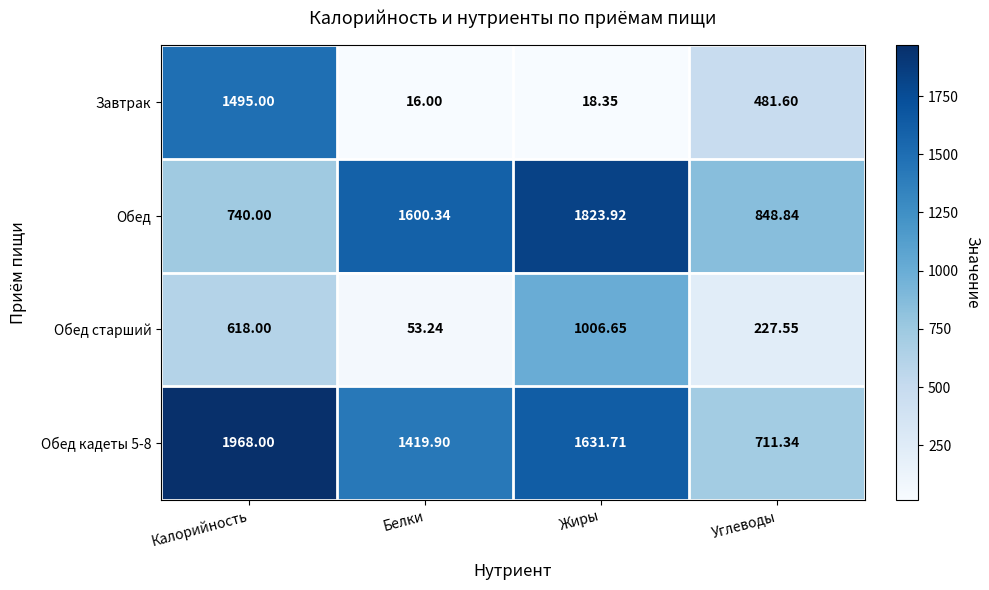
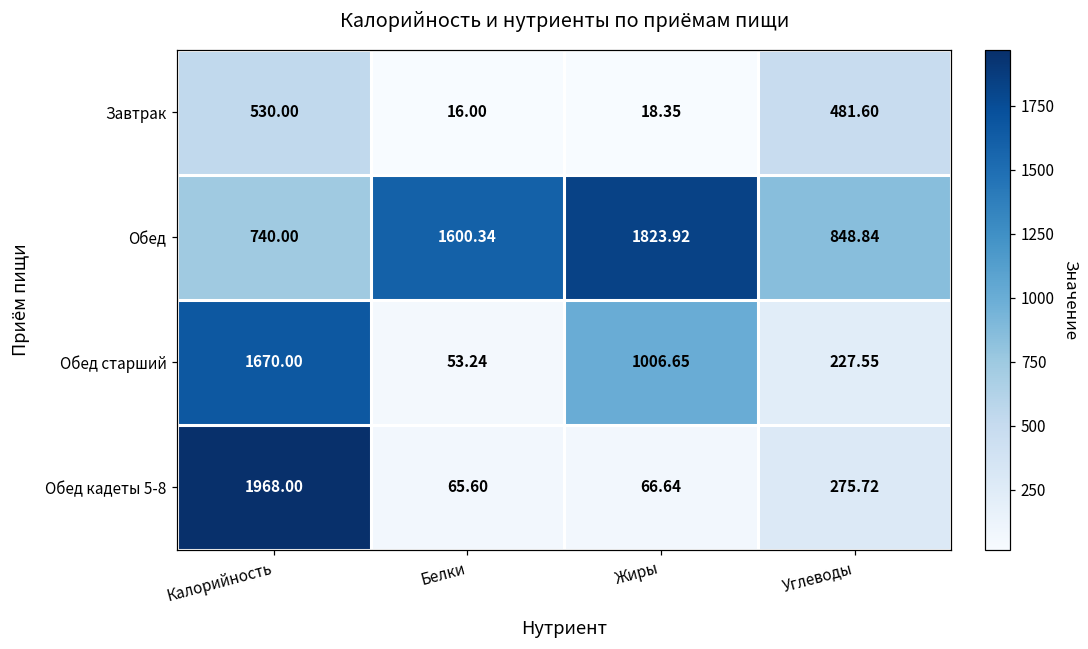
Завтрак, Калорийность: 1495.00 -> 530.00
Обед старший, Калорийность: 618.00 -> 1670.00
Обед кадеты 5-8, Белки: 1419.90 -> 65.60
Обед кадеты 5-8, Жиры: 1631.71 -> 66.64
Обед кадеты 5-8, Углеводы: 711.34 -> 275.72
